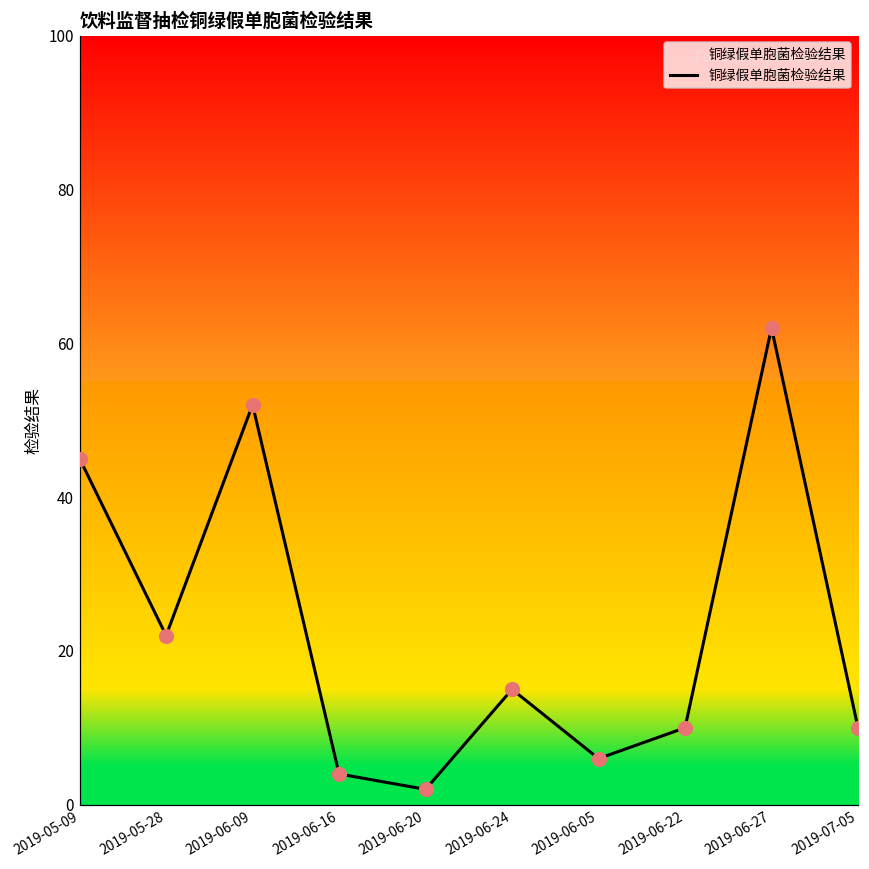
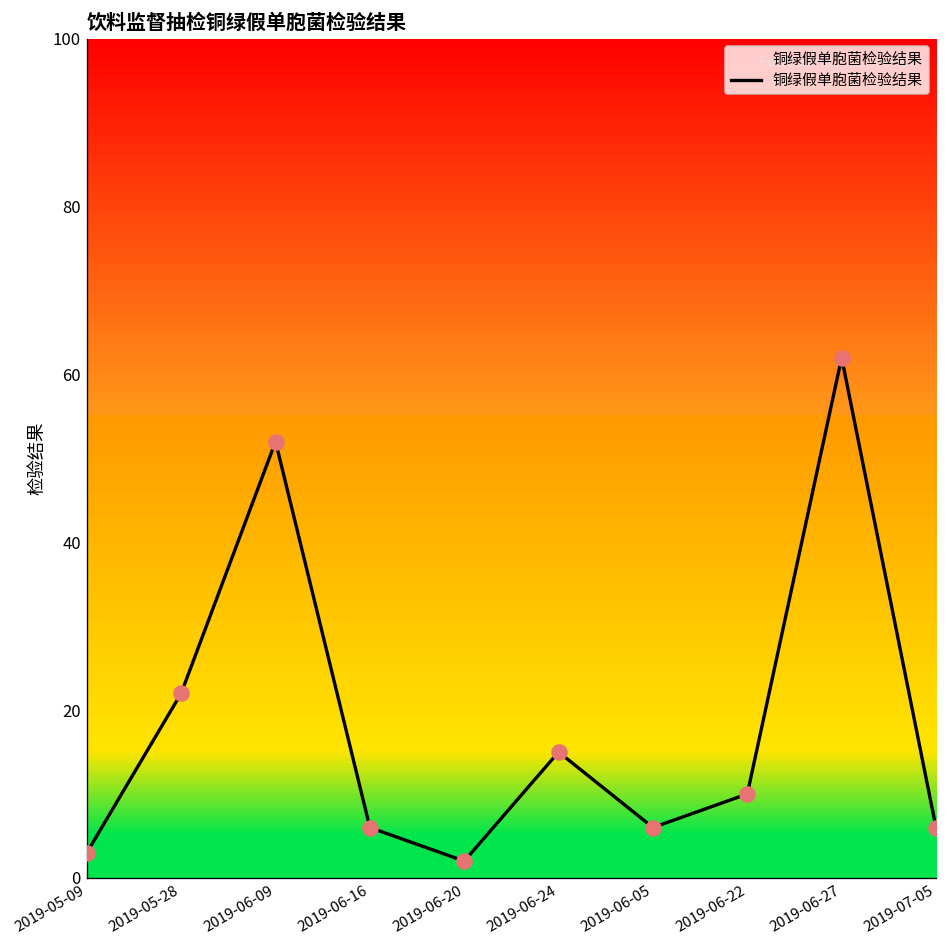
2019-05-09: 45 -> 3
2019-06-16: 4 -> 6
2019-07-05: 10 -> 6
